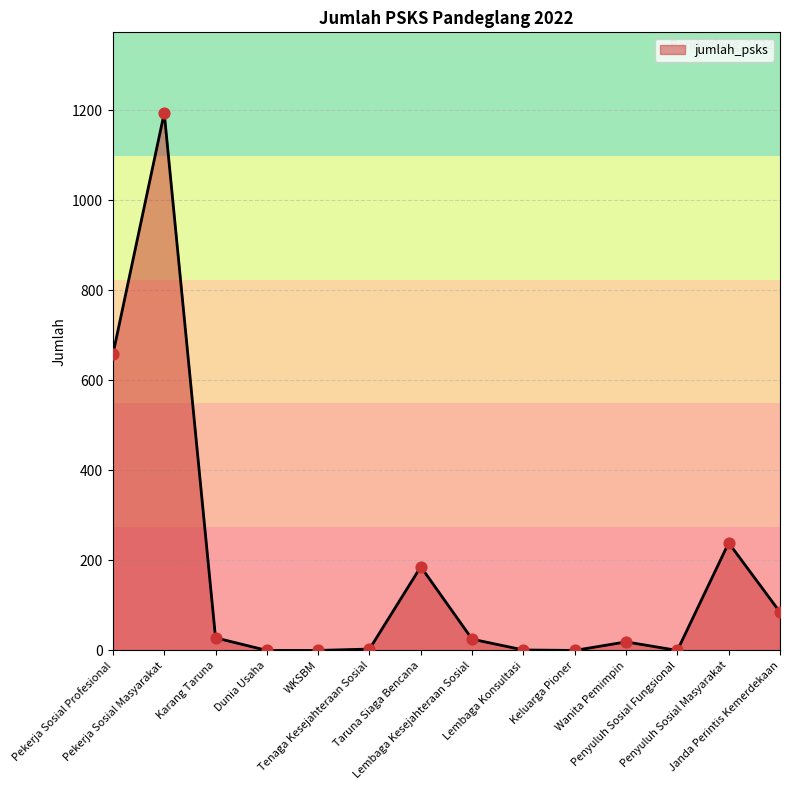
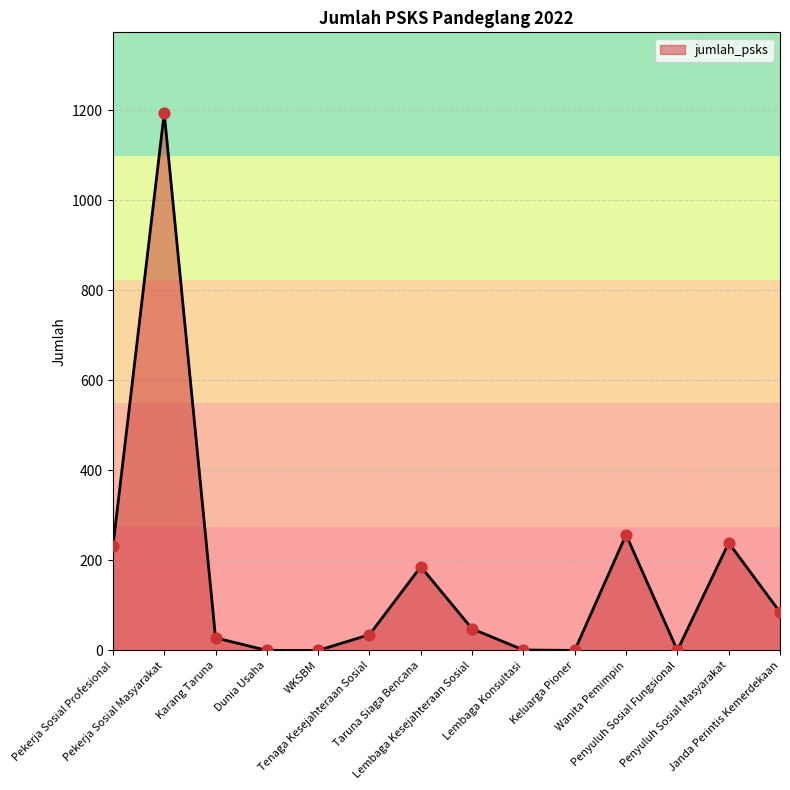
Pekerja Sosial Profesional: 660 -> 230
Tenaga Kesejahteraan Sosial: 0 -> 40
Lembaga Kesejahteraan Sosial: 30 -> 50
Wanita Pemimpin: 20 -> 260
